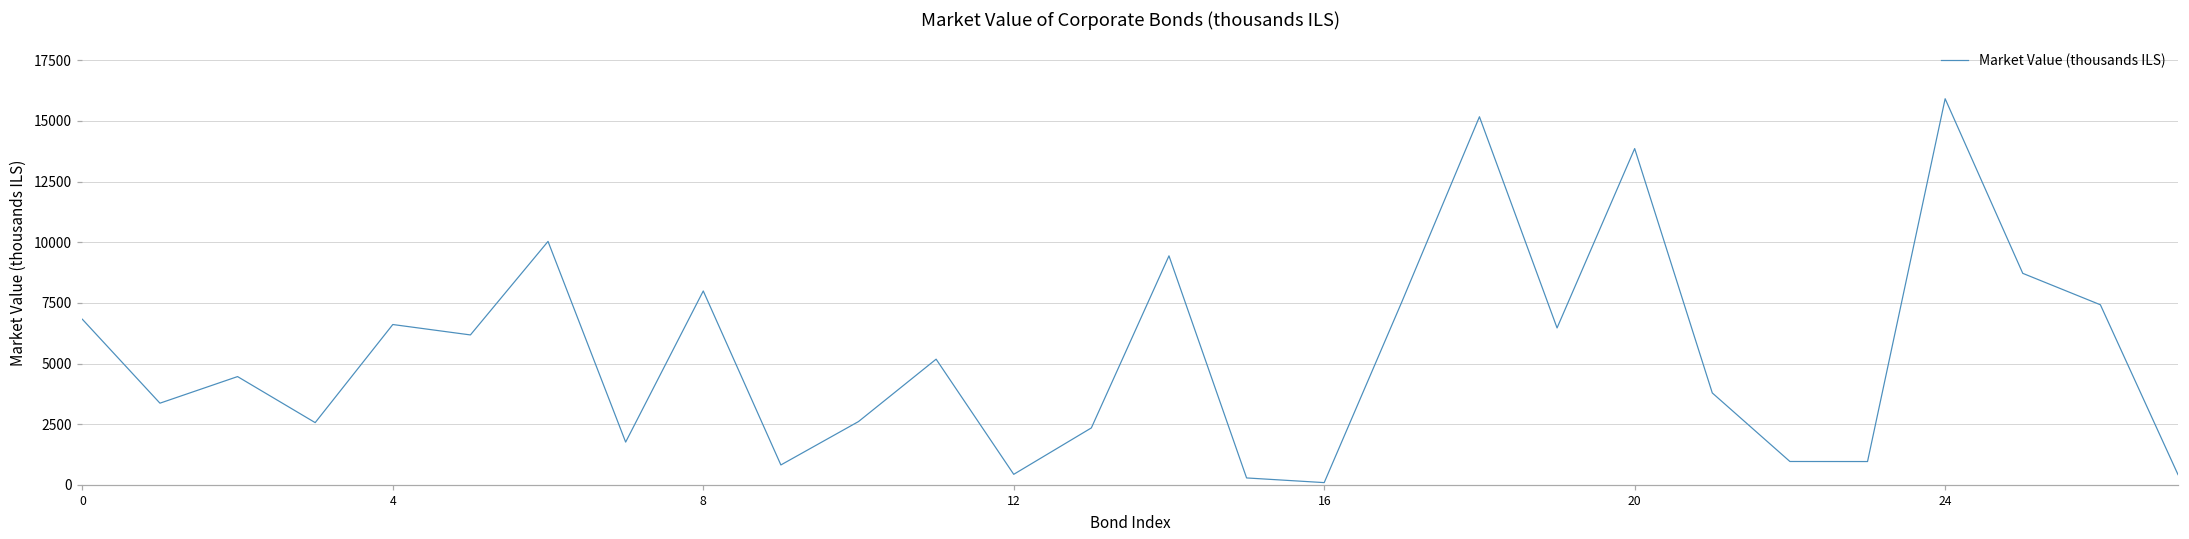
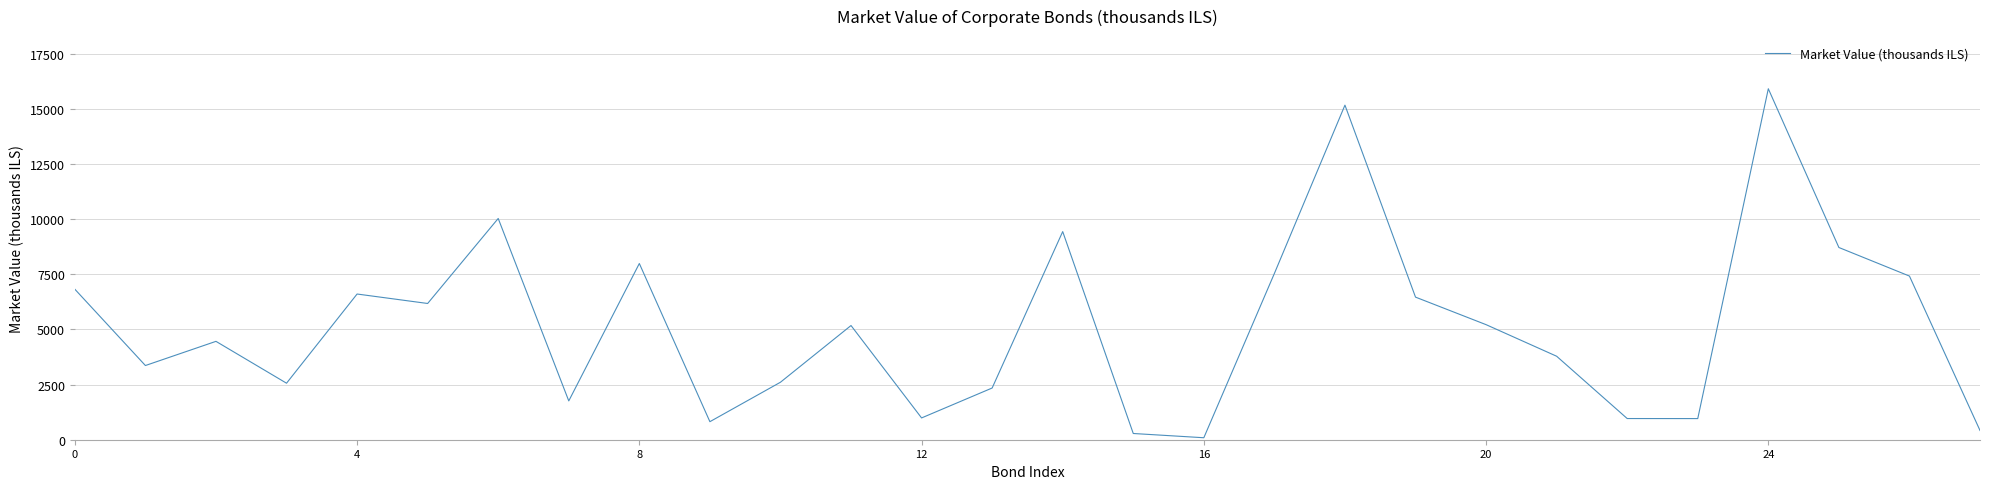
12: 400 -> 1000
20: 13900 -> 5200
